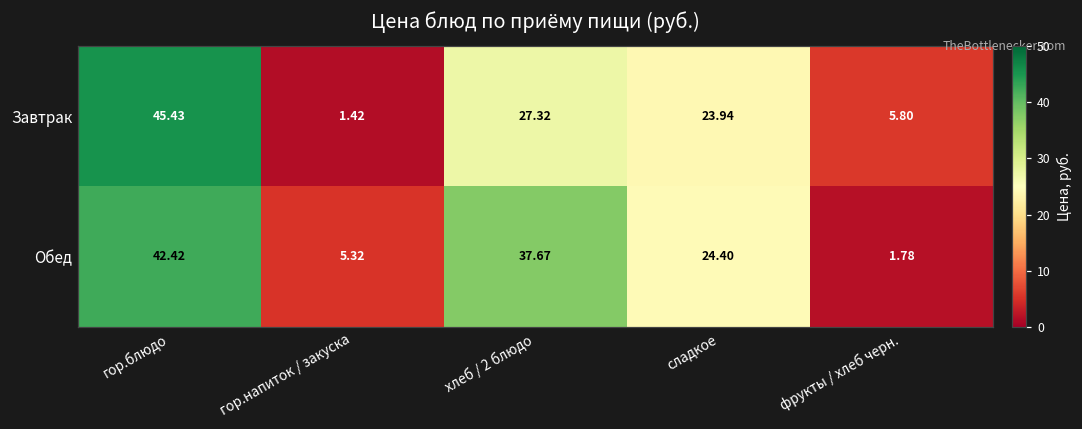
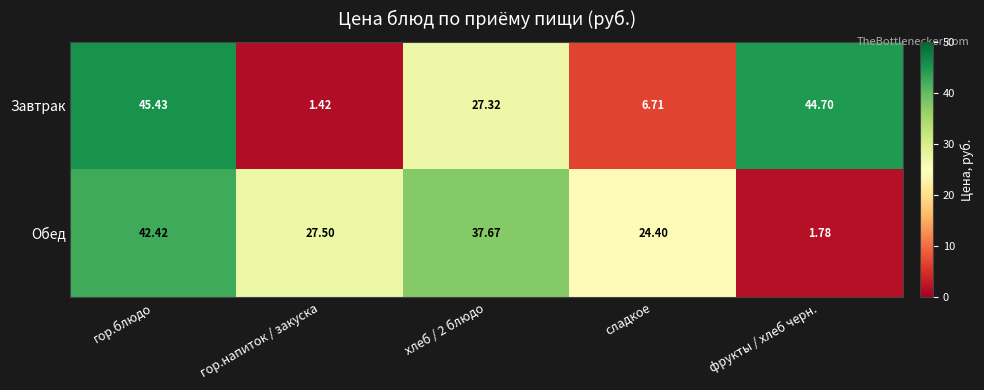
Завтрак, сладкое: 23.94 -> 6.71
Завтрак, фрукты / хлеб черн.: 5.80 -> 44.70
Обед, гор.напиток / закуска: 5.32 -> 27.50
